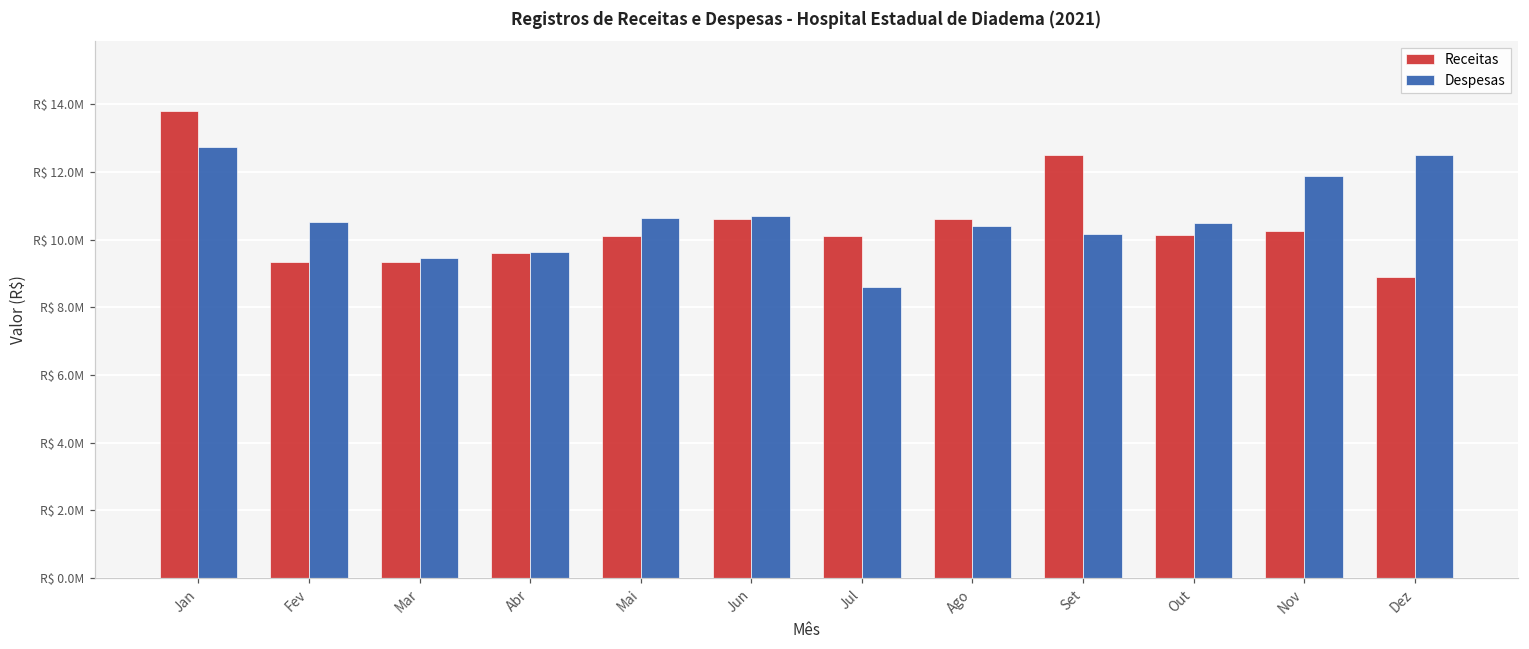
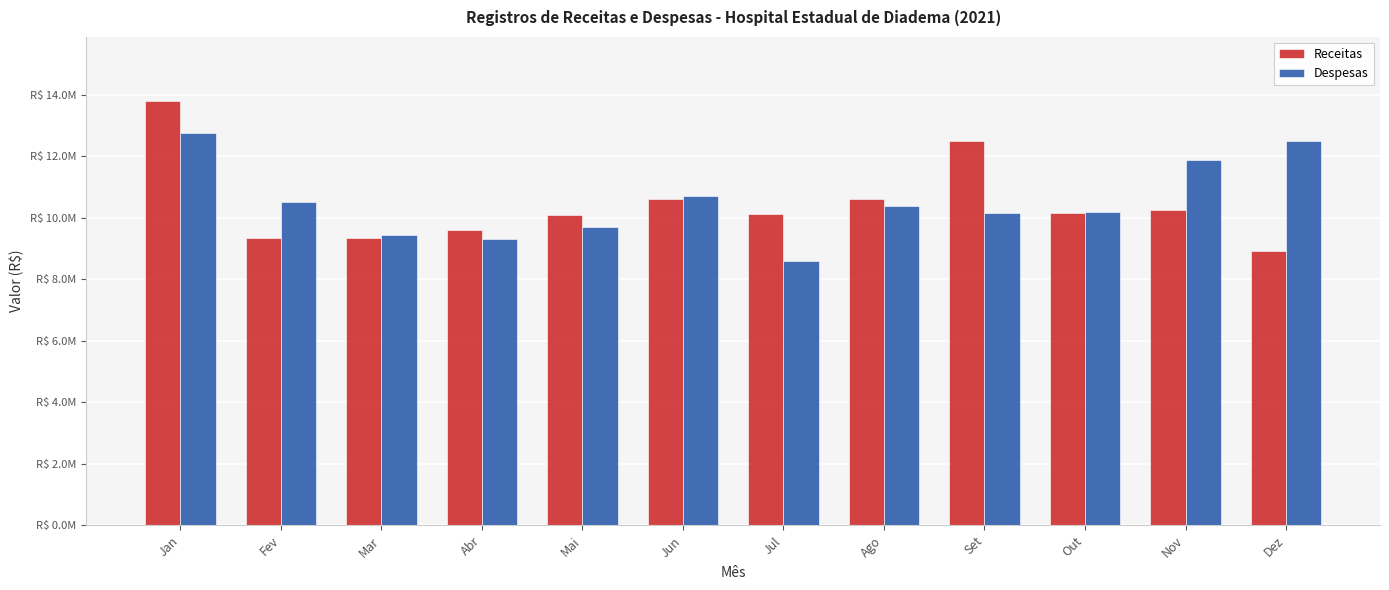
Despesas, Abr: R$ 9600000 -> R$ 9300000
Despesas, Mai: R$ 10600000 -> R$ 9700000
Despesas, Out: R$ 10500000 -> R$ 10200000
